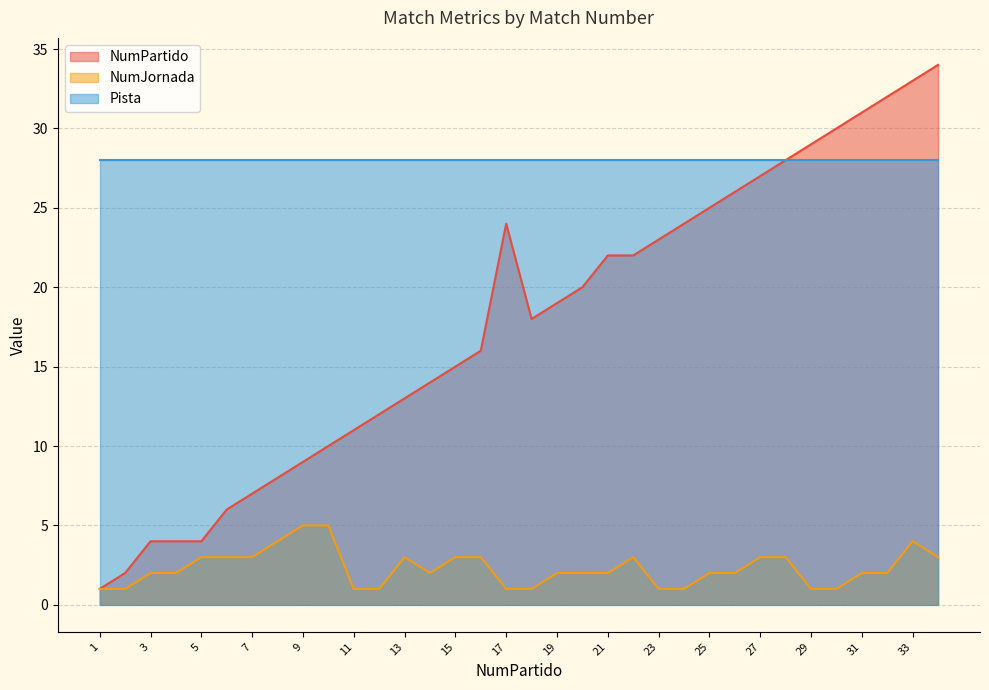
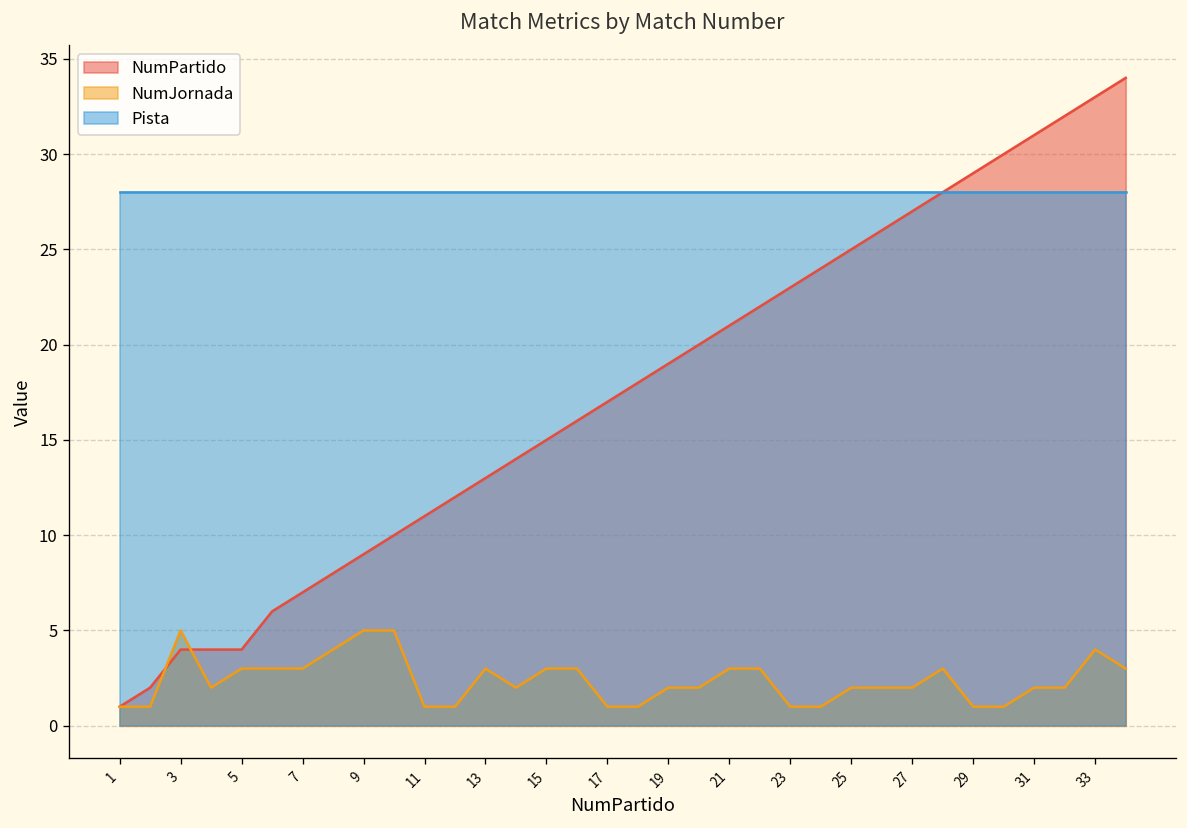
NumJornada, 3: 2 -> 5
NumPartido, 17: 24 -> 17
NumPartido, 21: 22 -> 21
NumJornada, 21: 2 -> 3
NumJornada, 27: 3 -> 2
